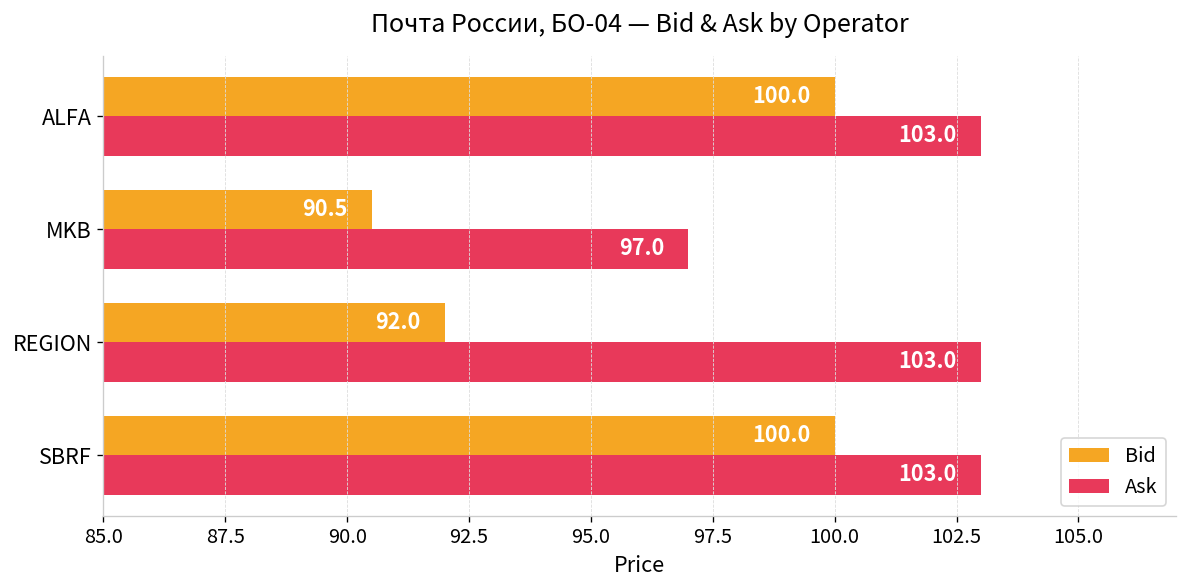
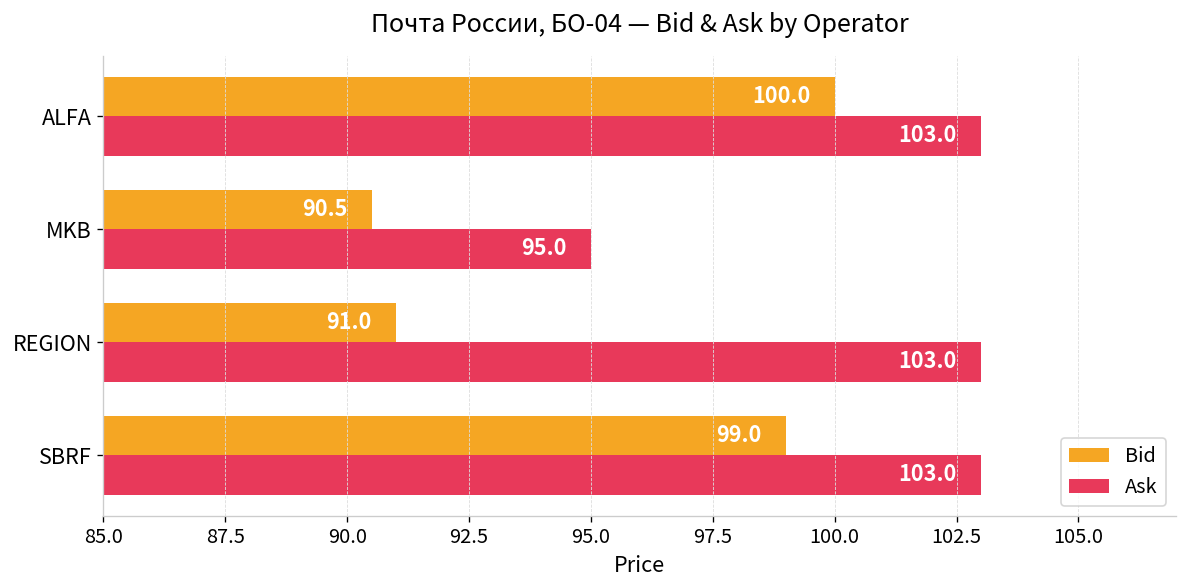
Ask, MKB: 97.0 -> 95.0
Bid, REGION: 92.0 -> 91.0
Bid, SBRF: 100.0 -> 99.0
